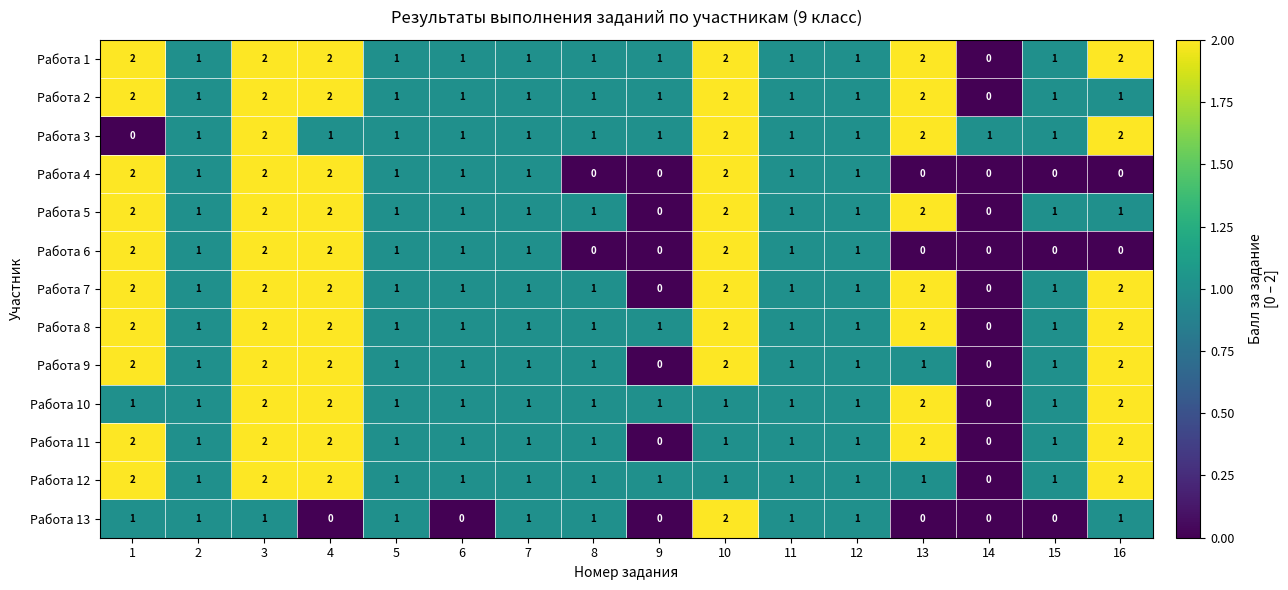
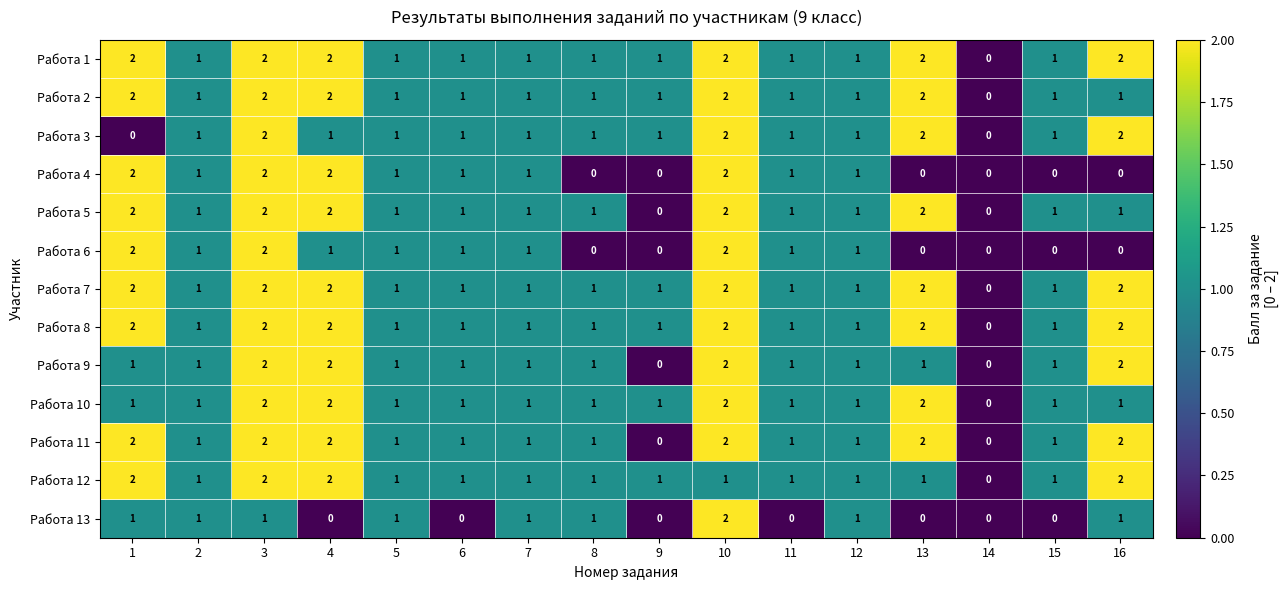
Работа 3, 14: 1 -> 0
Работа 6, 4: 2 -> 1
Работа 7, 9: 0 -> 1
Работа 9, 1: 2 -> 1
Работа 10, 10: 1 -> 2
Работа 10, 16: 2 -> 1
Работа 11, 10: 1 -> 2
Работа 13, 11: 1 -> 0
